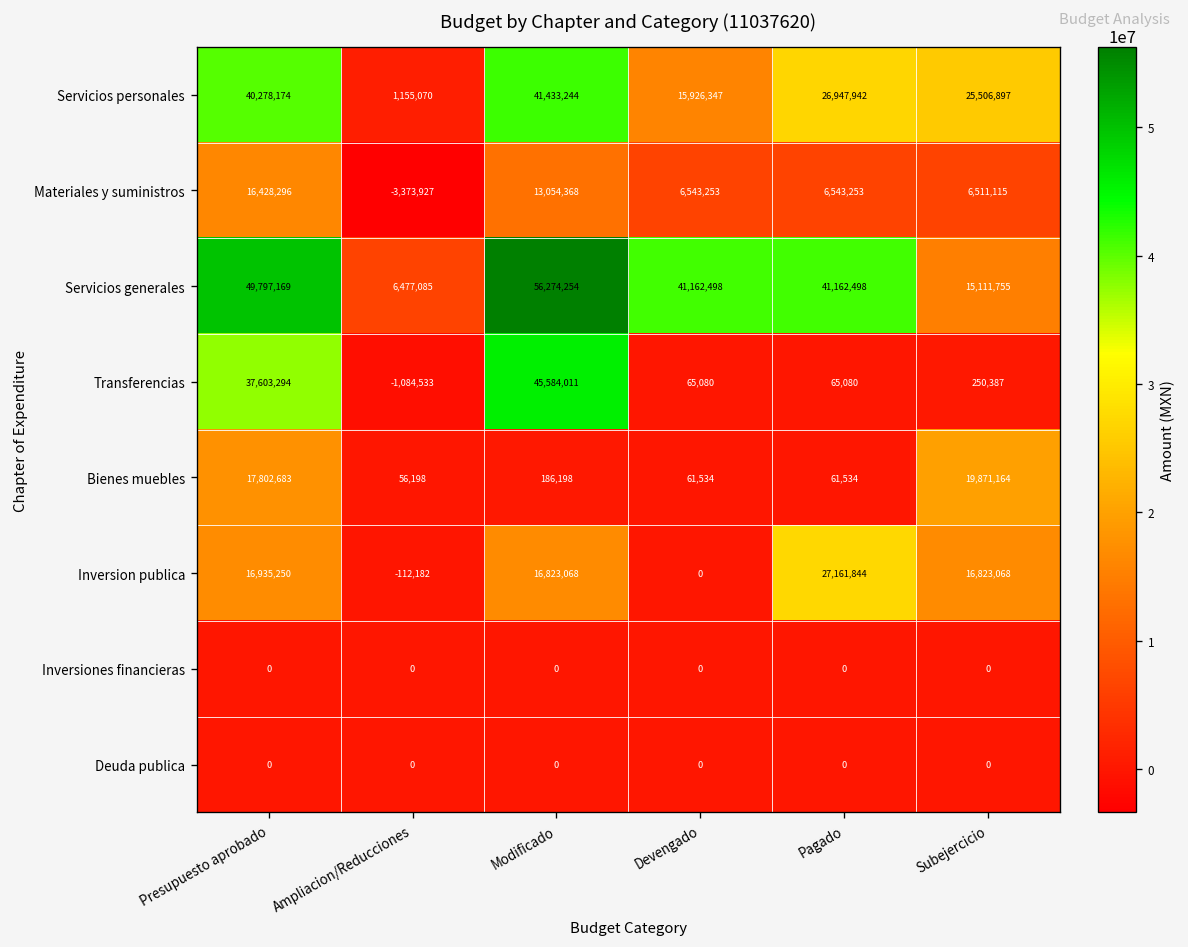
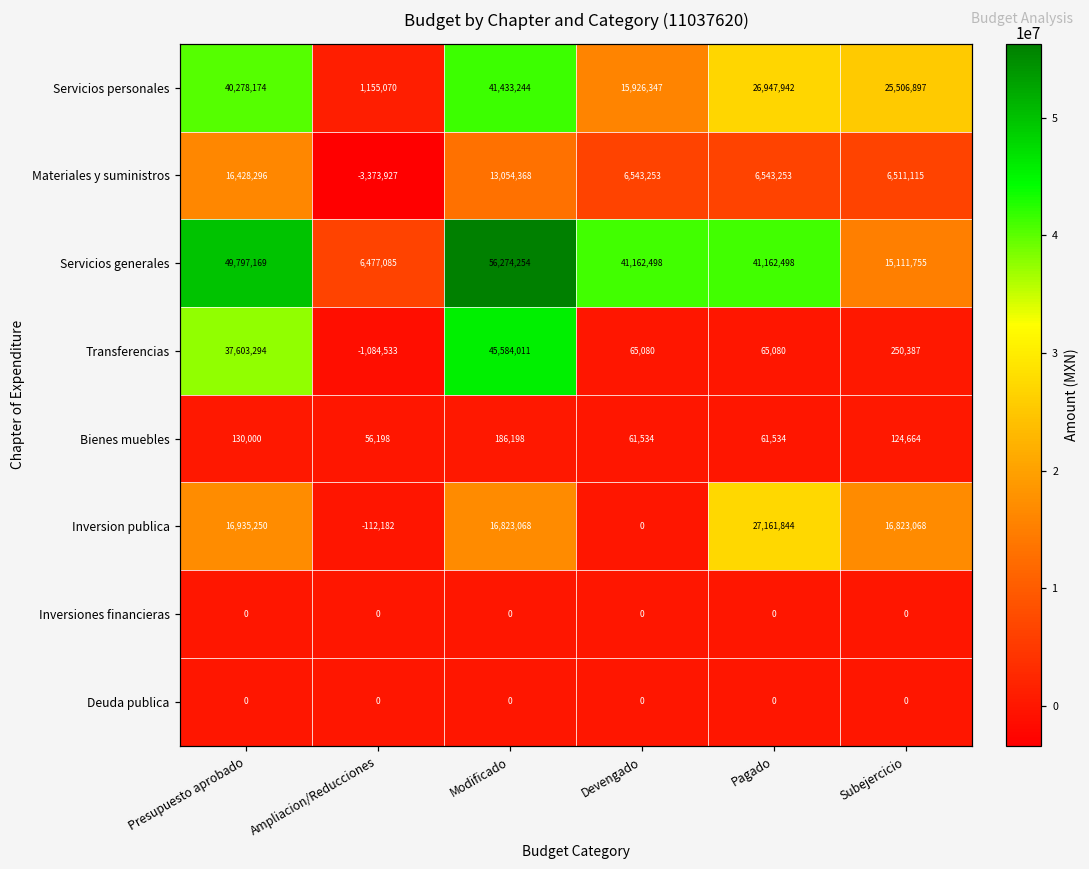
Bienes muebles, Presupuesto aprobado: 17,802,683 -> 130,000
Bienes muebles, Subejercicio: 19,871,164 -> 124,664
